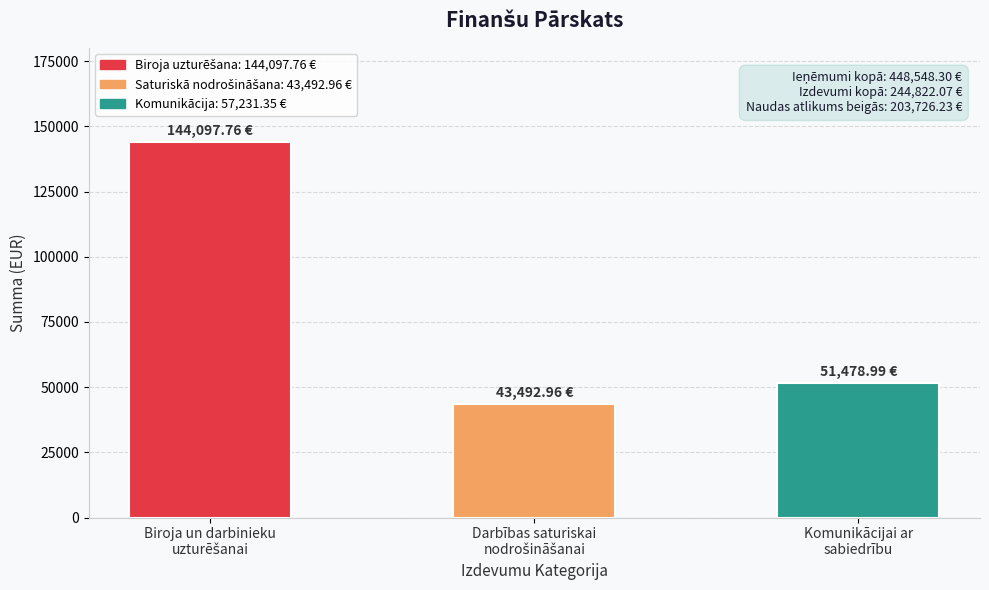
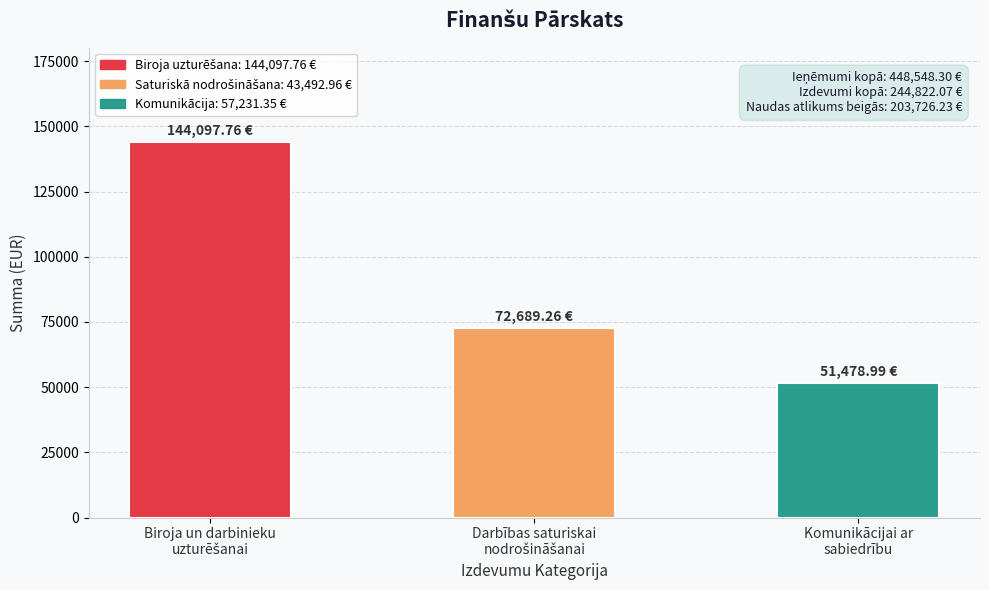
Darbības saturiskai nodrošināšanai: 43,492.96 -> 72,689.26
